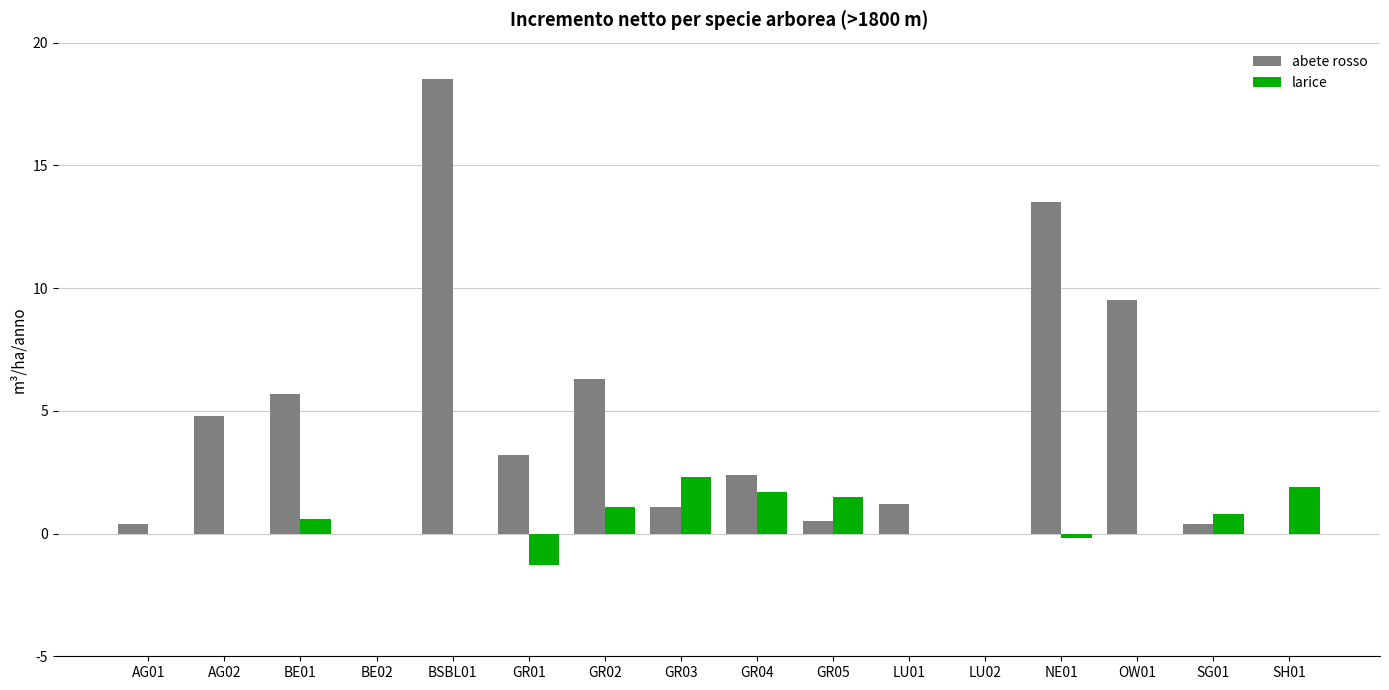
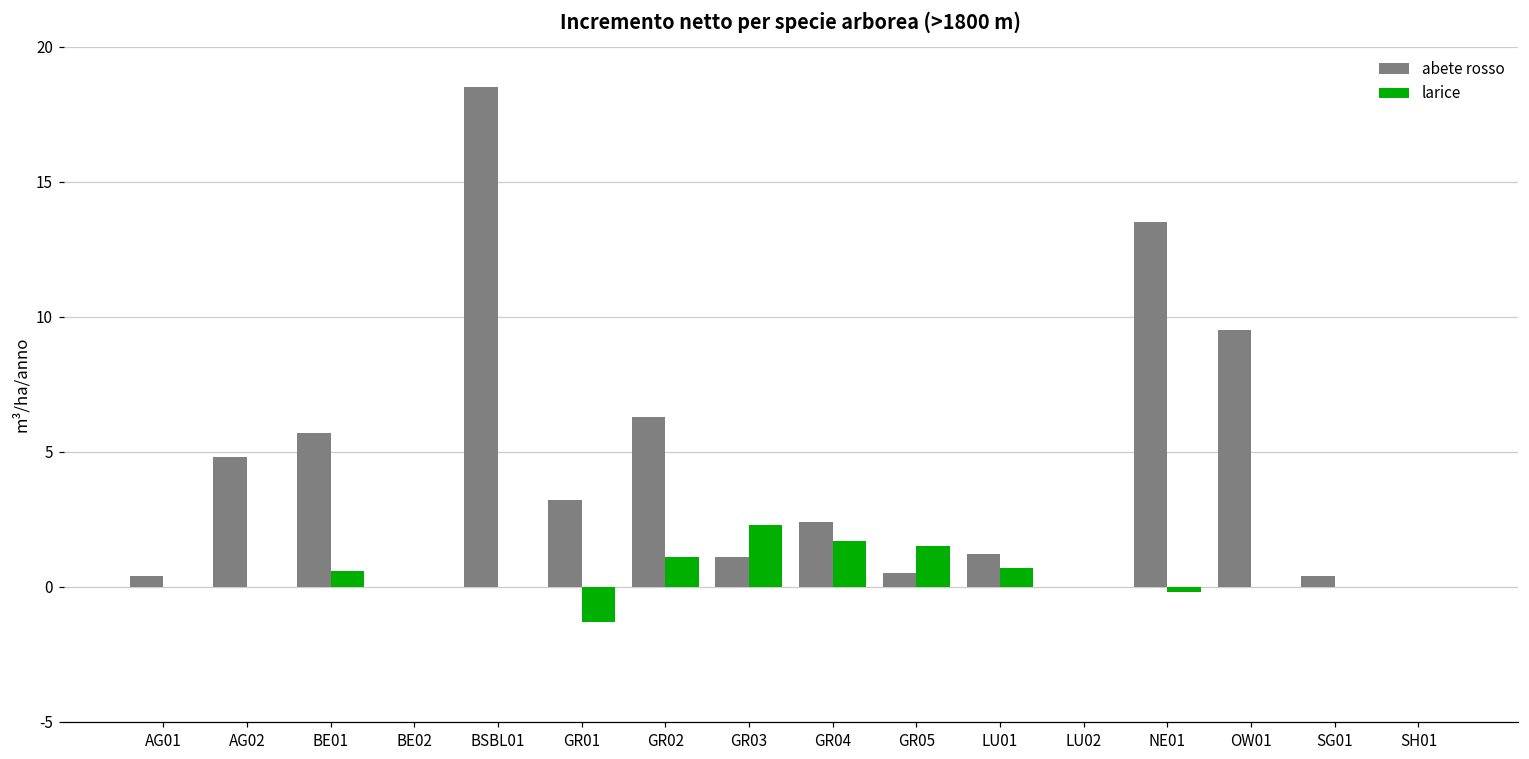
larice, LU01: 0.0 -> 0.7
larice, SG01: 0.8 -> 0.0
larice, SH01: 1.9 -> 0.0
